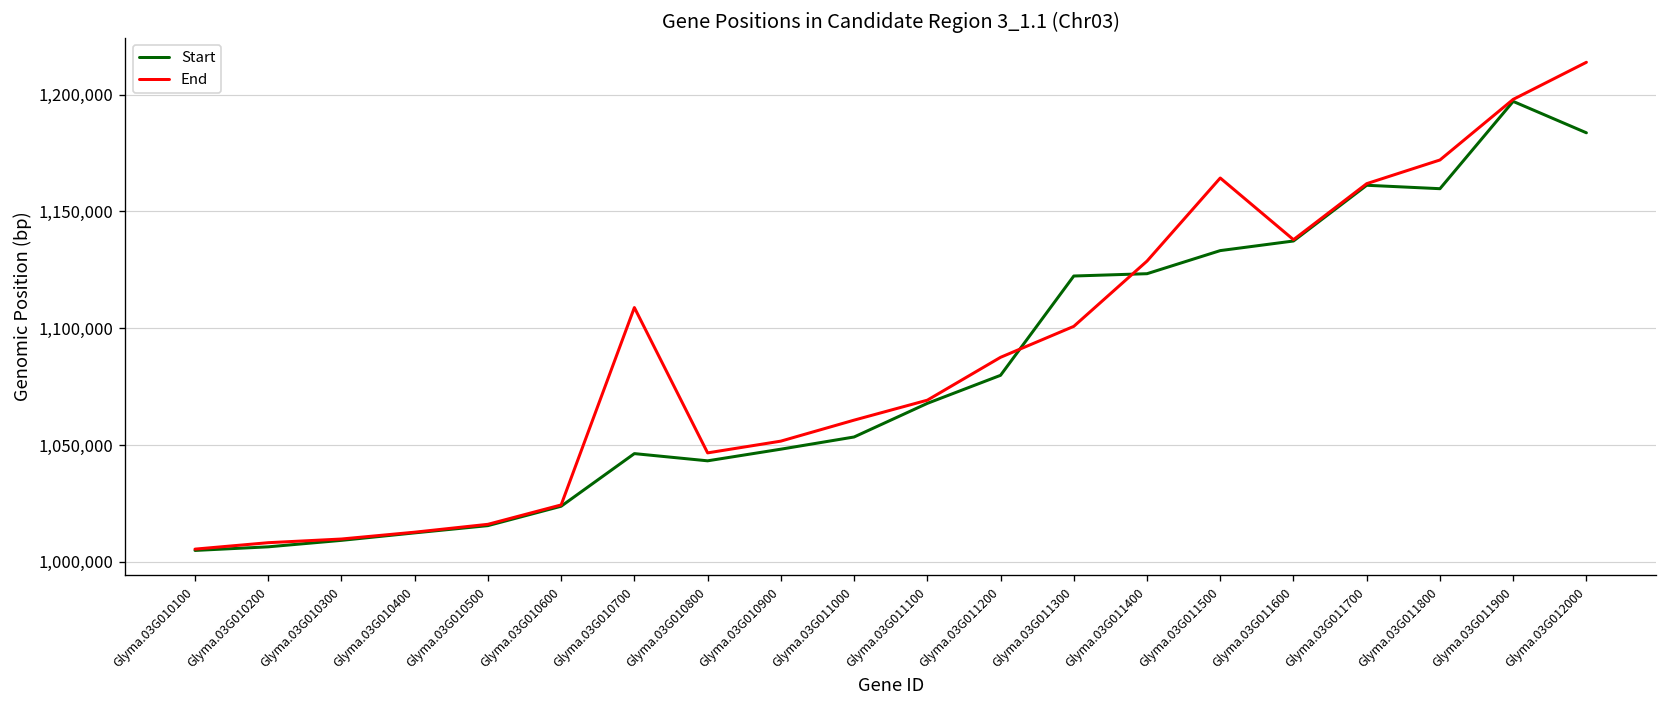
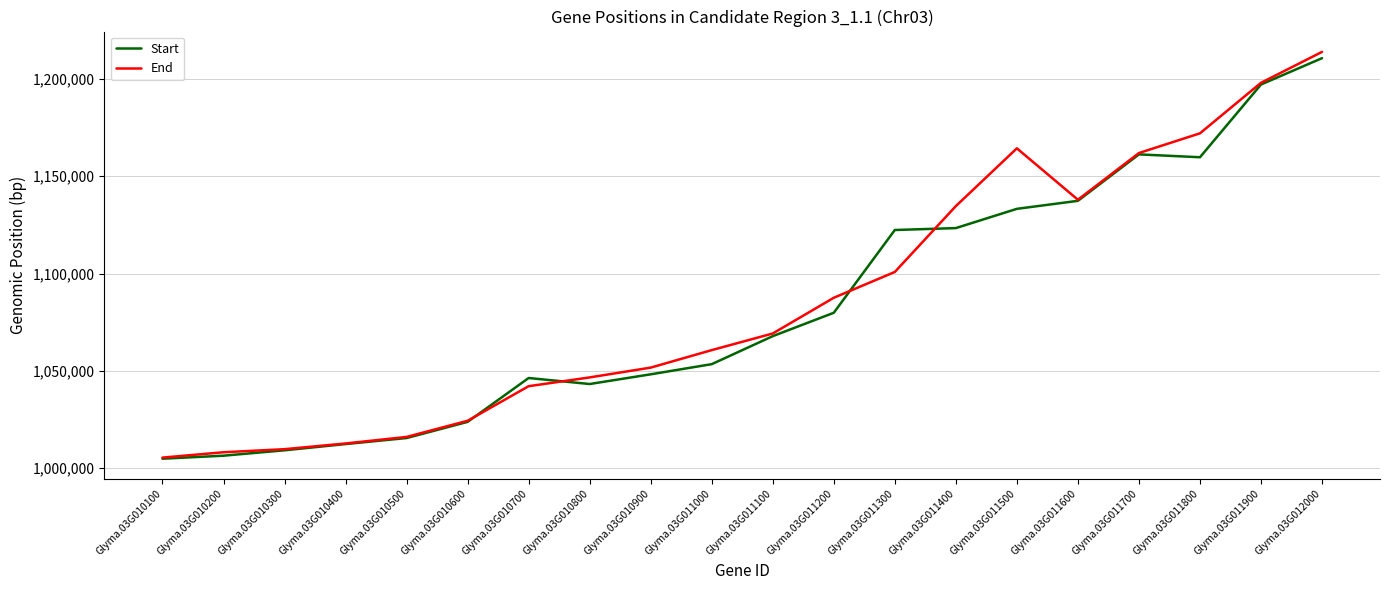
End, Glyma.03G010700: 1,109,000 -> 1,042,000
End, Glyma.03G011400: 1,129,000 -> 1,135,000
Start, Glyma.03G012000: 1,184,000 -> 1,211,000
